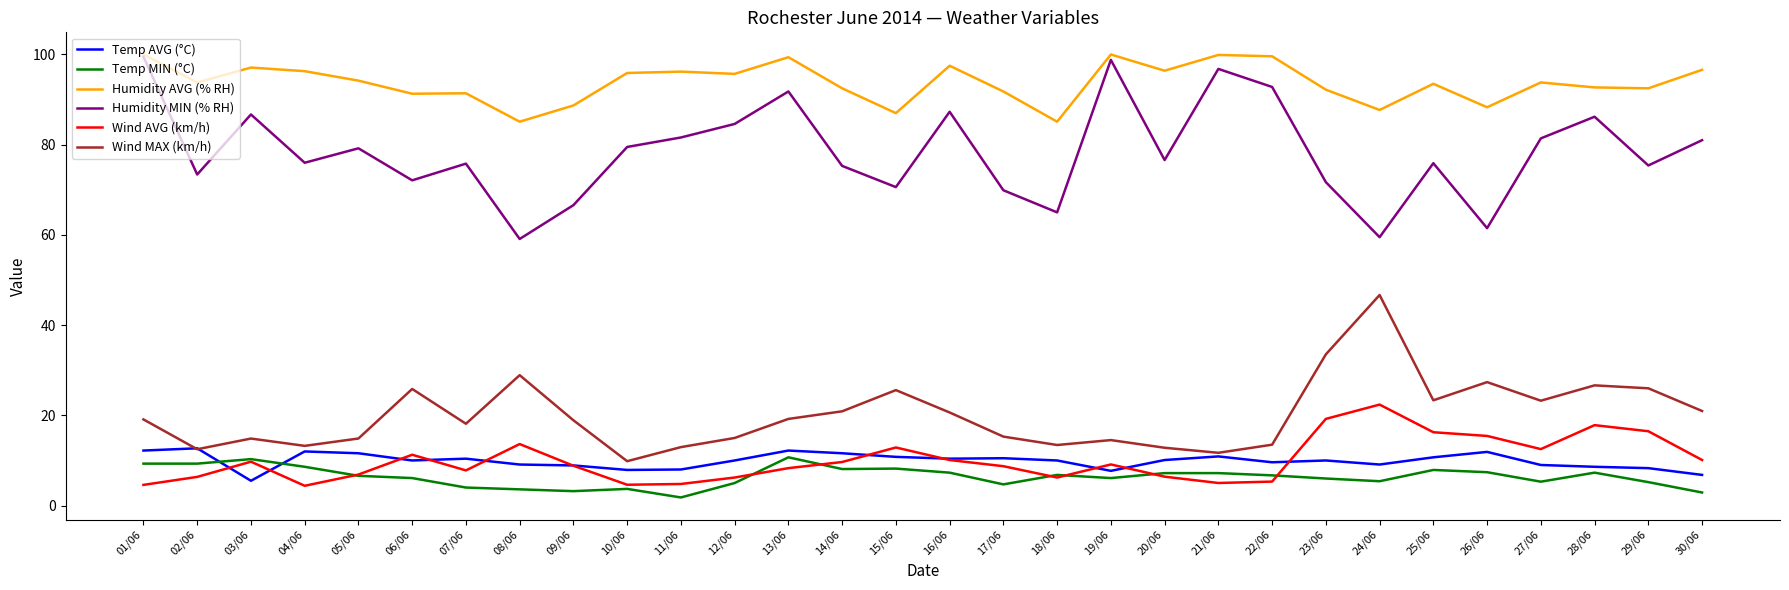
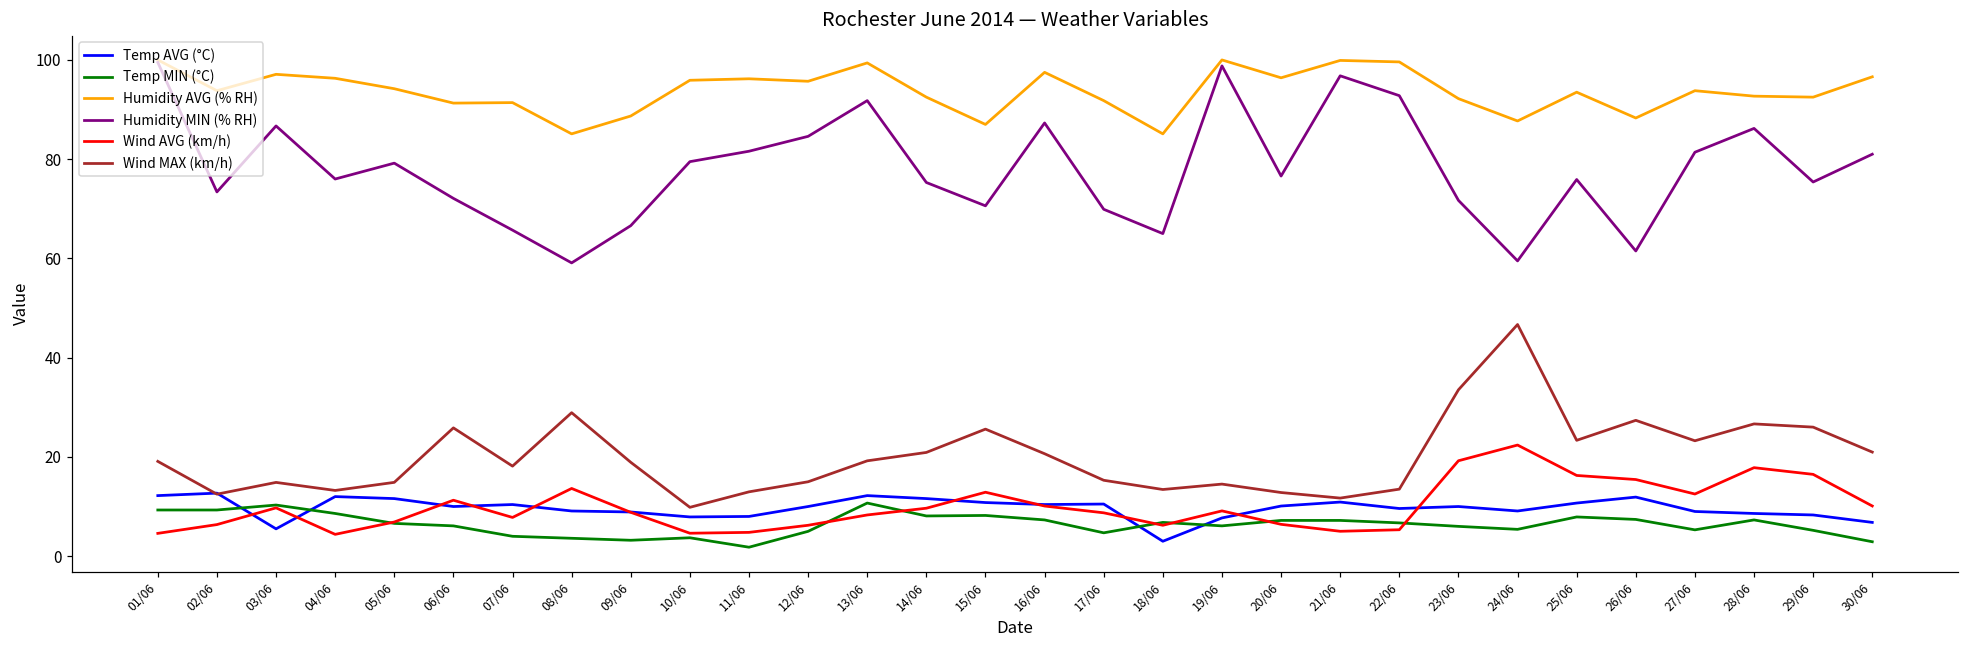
Humidity MIN (% RH), 07/06: 76 -> 66
Temp AVG (°C), 18/06: 10 -> 3
